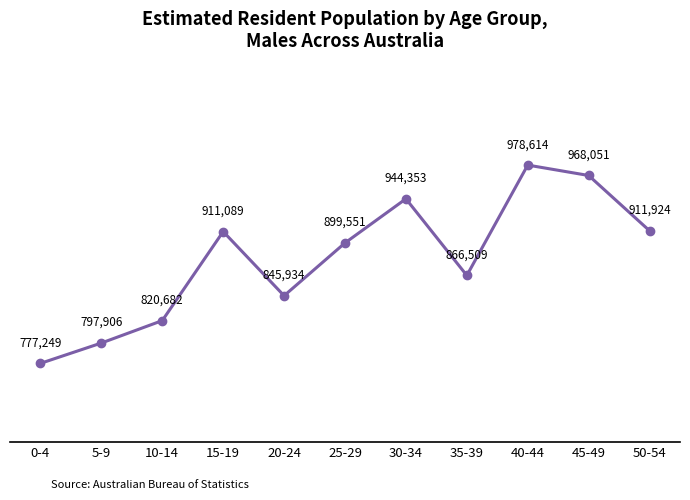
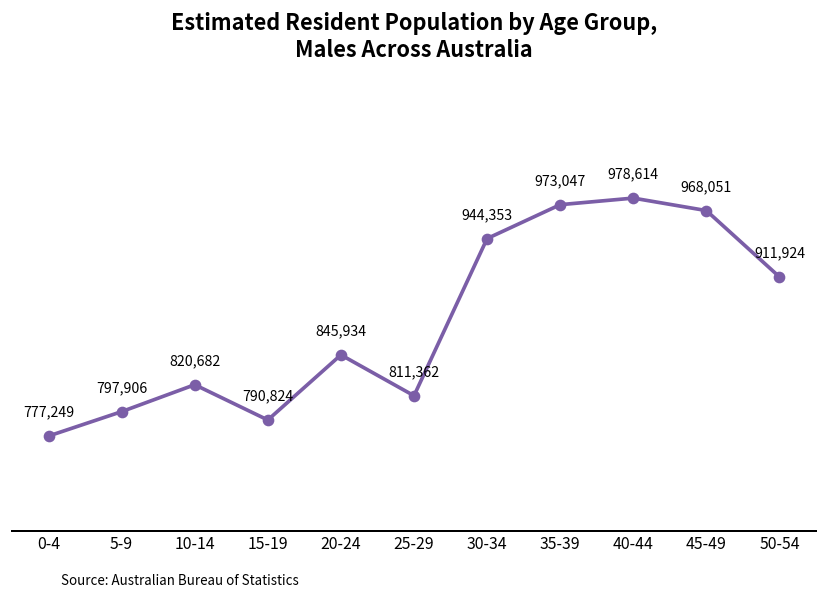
15-19: 911,089 -> 790,824
25-29: 899,551 -> 811,362
35-39: 866,509 -> 973,047
